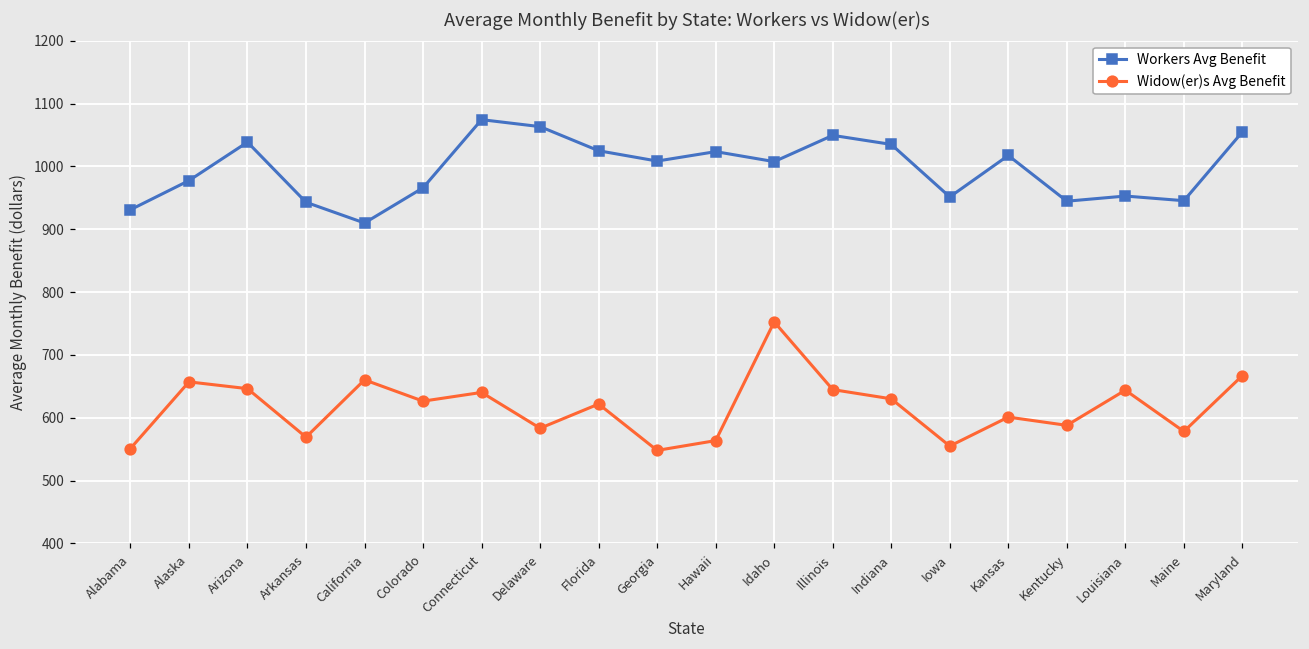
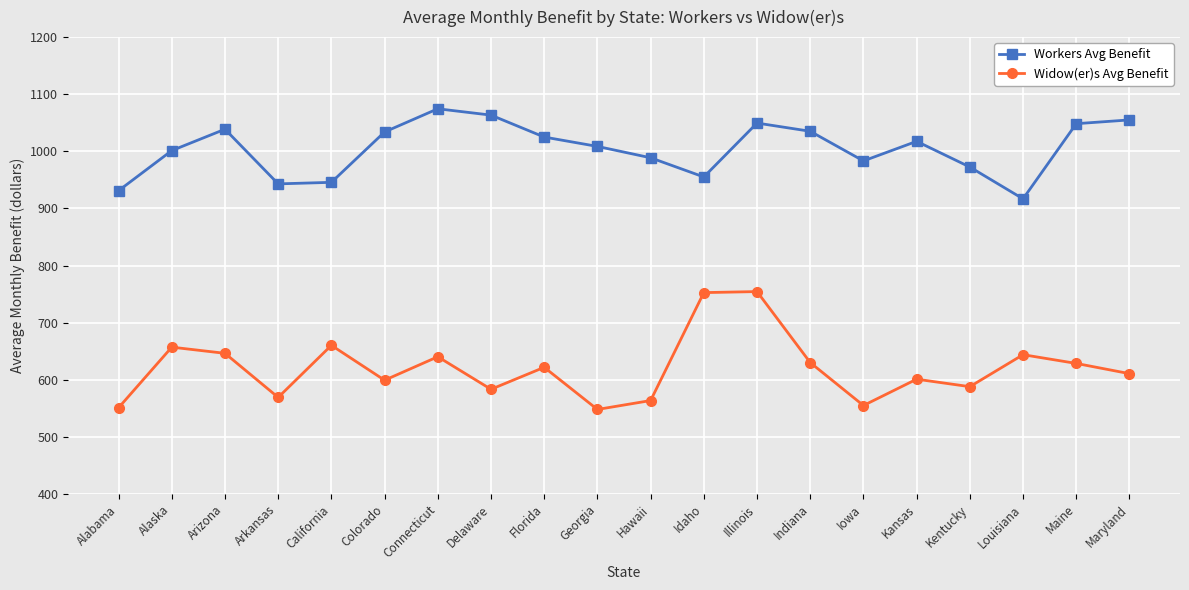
Workers Avg Benefit, Alaska: 980 -> 1000
Workers Avg Benefit, California: 910 -> 950
Workers Avg Benefit, Colorado: 970 -> 1030
Widow(er)s Avg Benefit, Colorado: 630 -> 600
Workers Avg Benefit, Hawaii: 1020 -> 990
Workers Avg Benefit, Idaho: 1010 -> 960
Widow(er)s Avg Benefit, Illinois: 640 -> 750
Workers Avg Benefit, Iowa: 950 -> 980
Workers Avg Benefit, Kentucky: 940 -> 970
Workers Avg Benefit, Louisiana: 950 -> 920
Workers Avg Benefit, Maine: 950 -> 1050
Widow(er)s Avg Benefit, Maine: 580 -> 630
Widow(er)s Avg Benefit, Maryland: 670 -> 610
